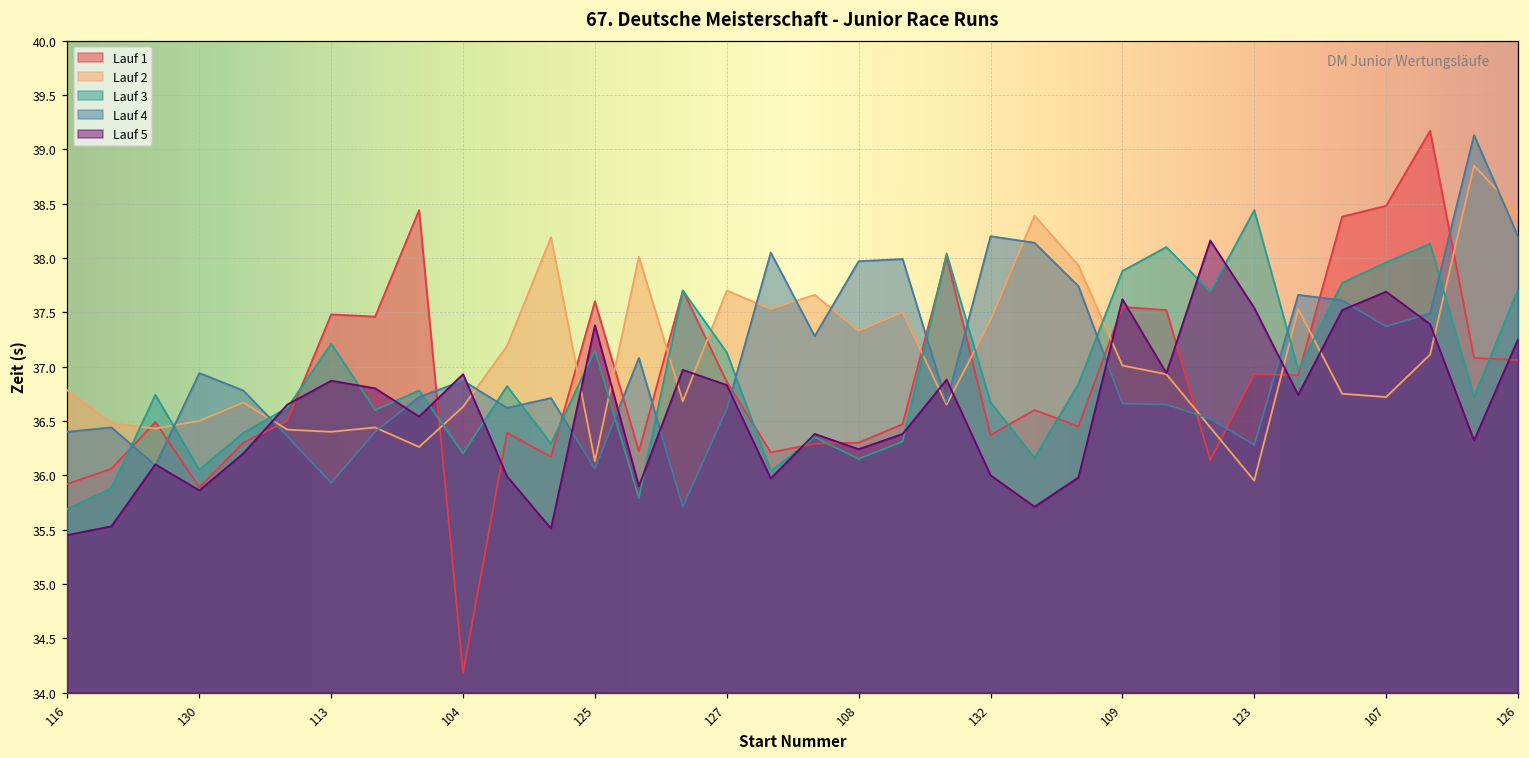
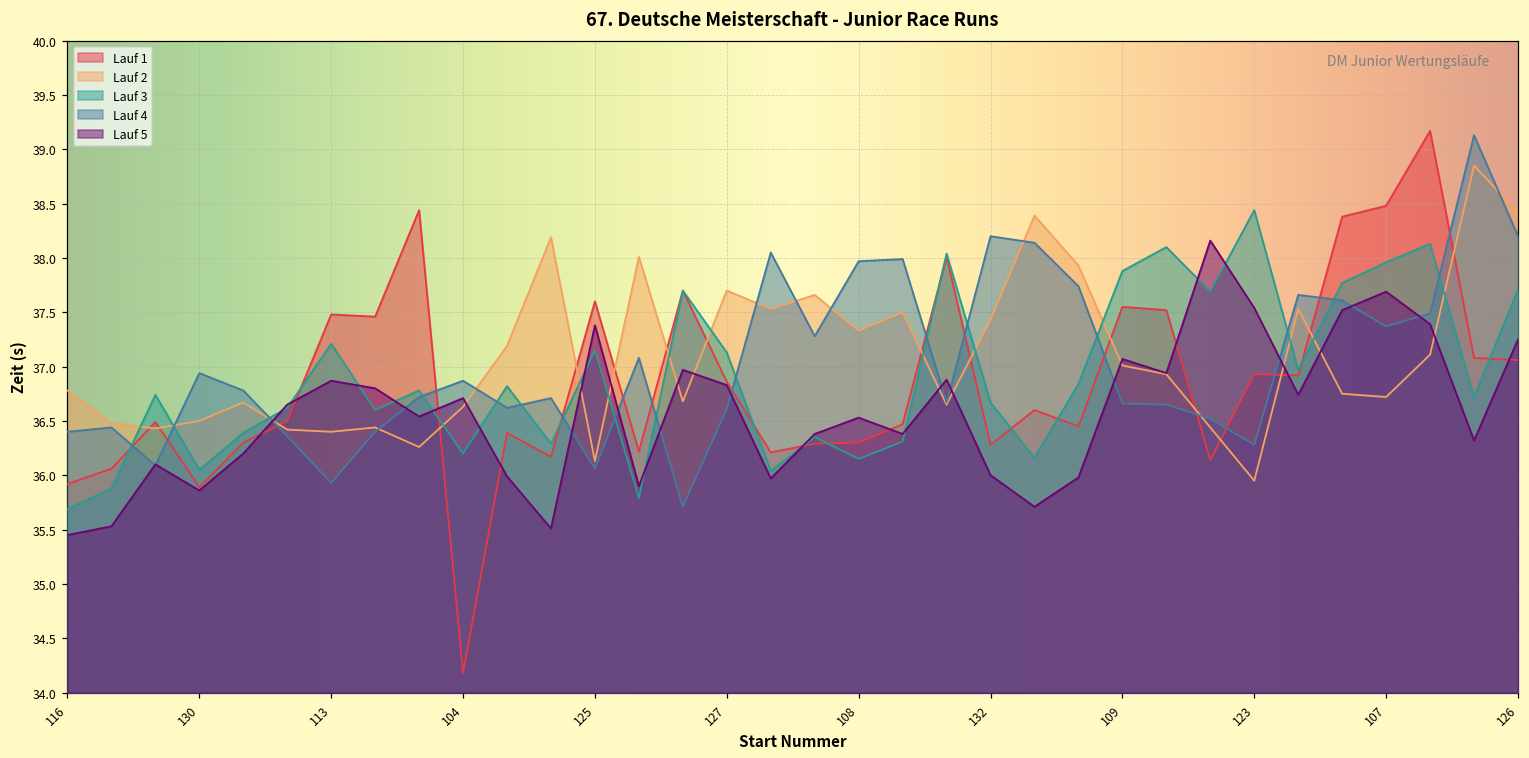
Lauf 5, 104: 36.9 -> 36.7
Lauf 5, 108: 36.2 -> 36.5
Lauf 1, 132: 36.4 -> 36.3
Lauf 5, 109: 37.6 -> 37.1
